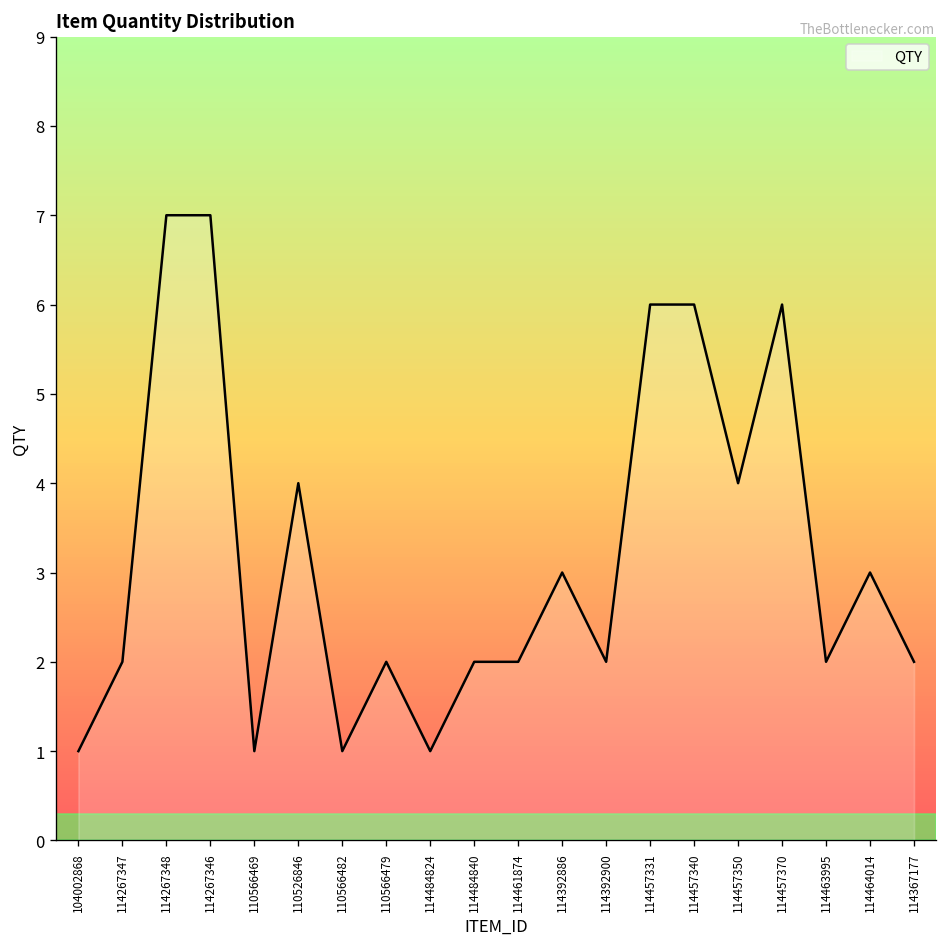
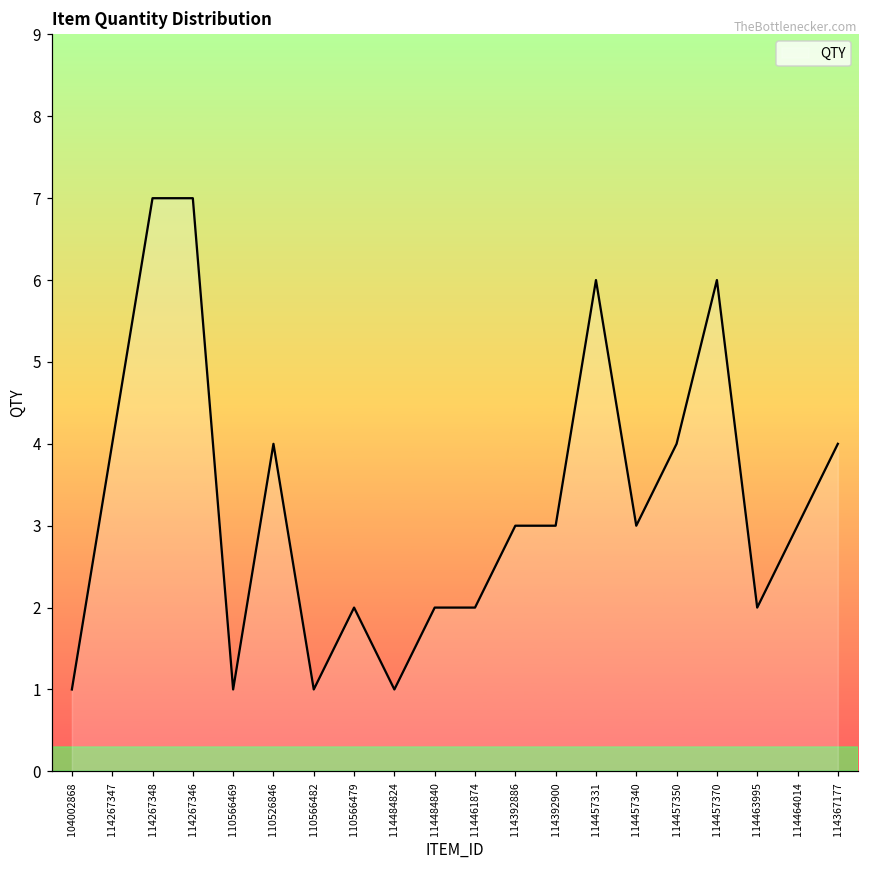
114267347: 2 -> 4
114392900: 2 -> 3
114457340: 6 -> 3
114367177: 2 -> 4
